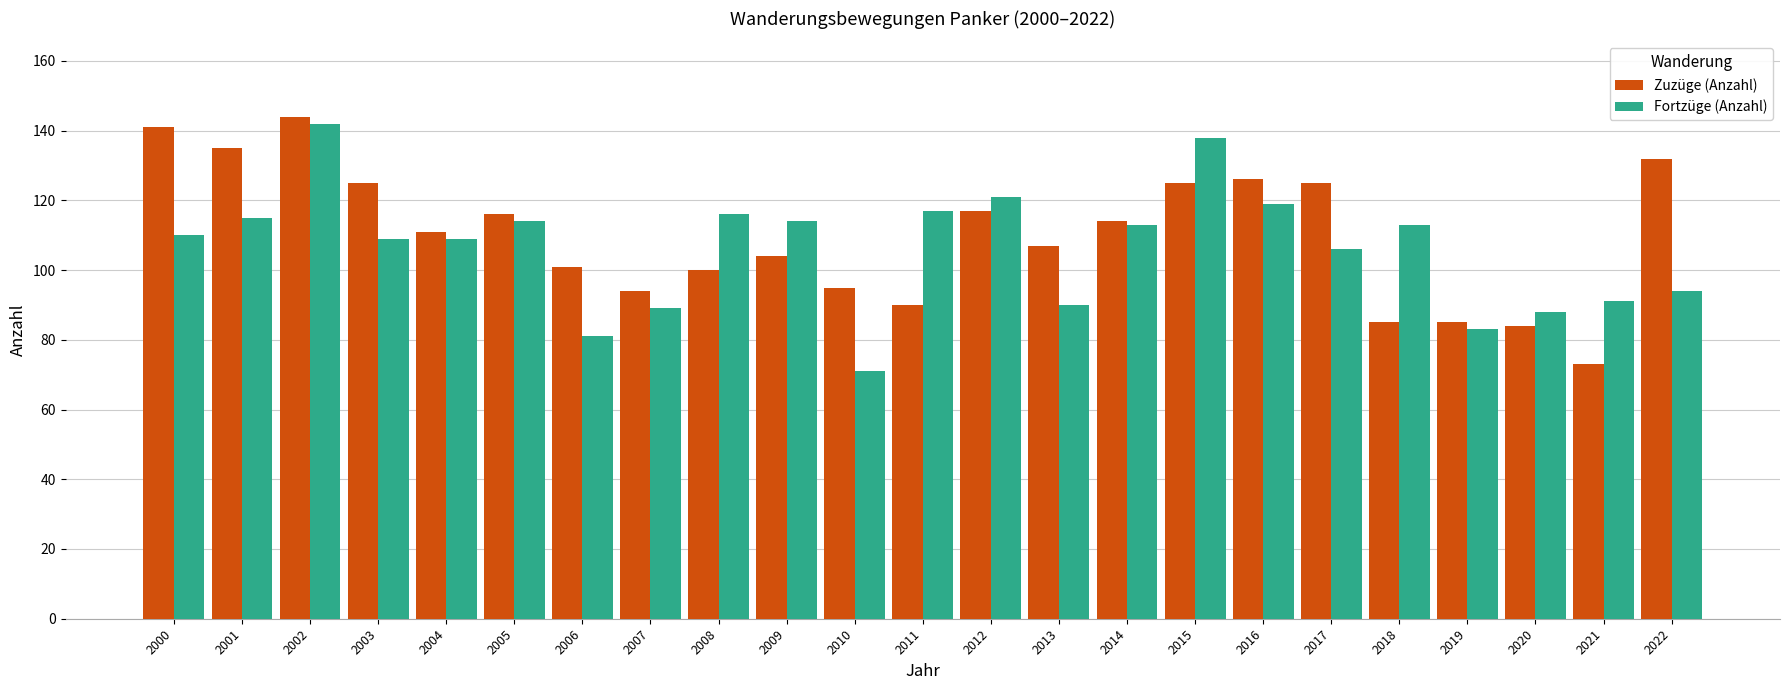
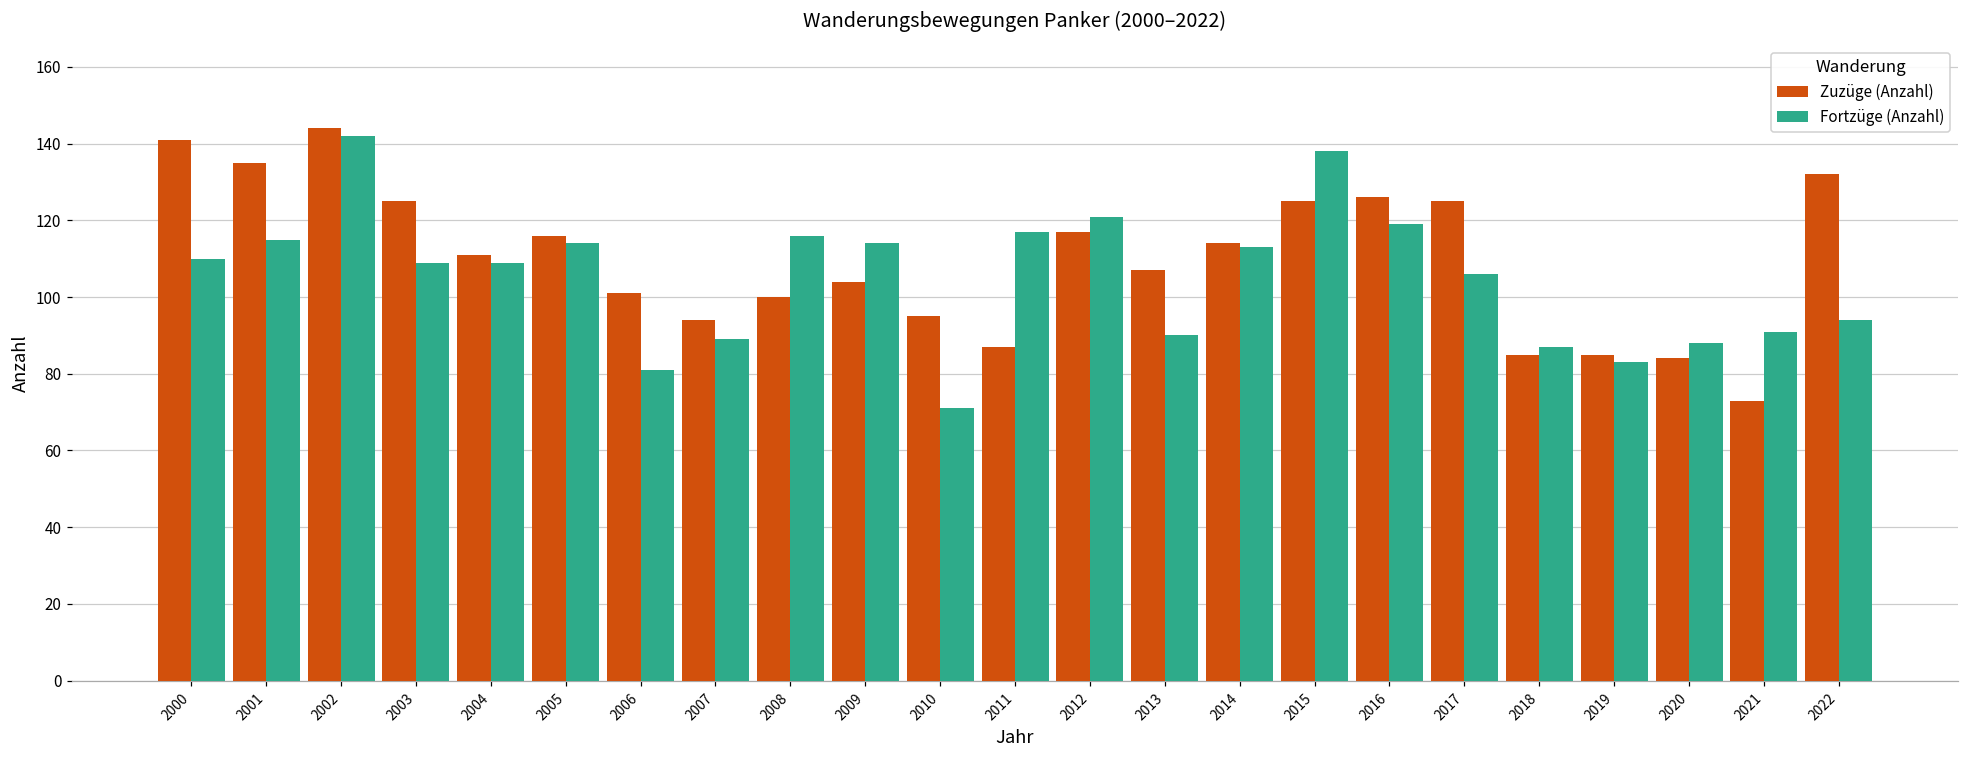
Zuzüge (Anzahl), 2011: 90 -> 87
Fortzüge (Anzahl), 2018: 113 -> 87
